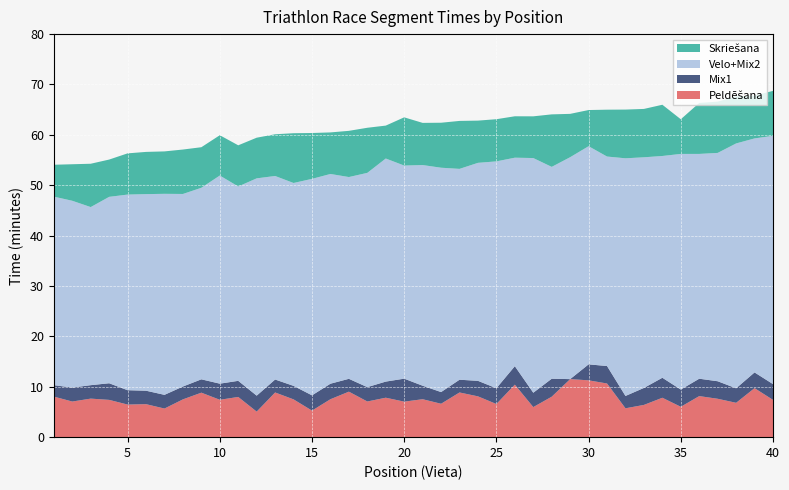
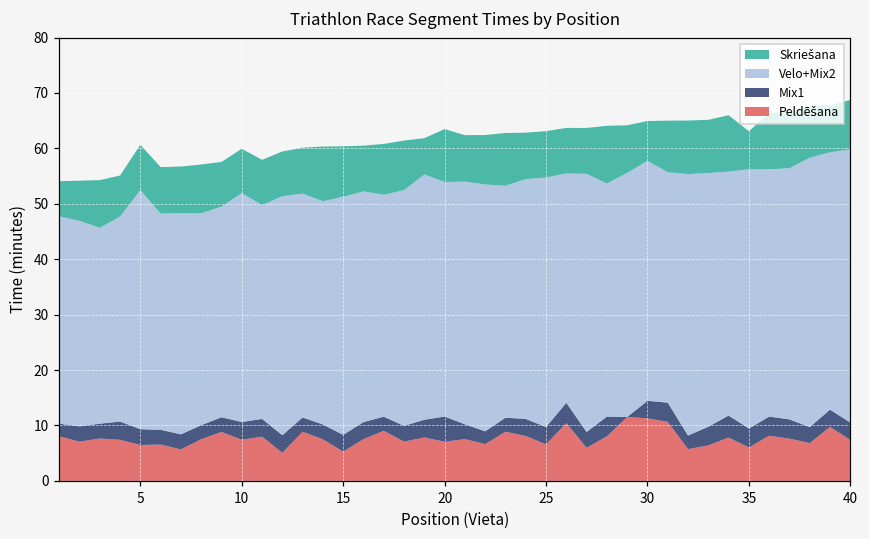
Velo+Mix2, 5: 39 -> 43
